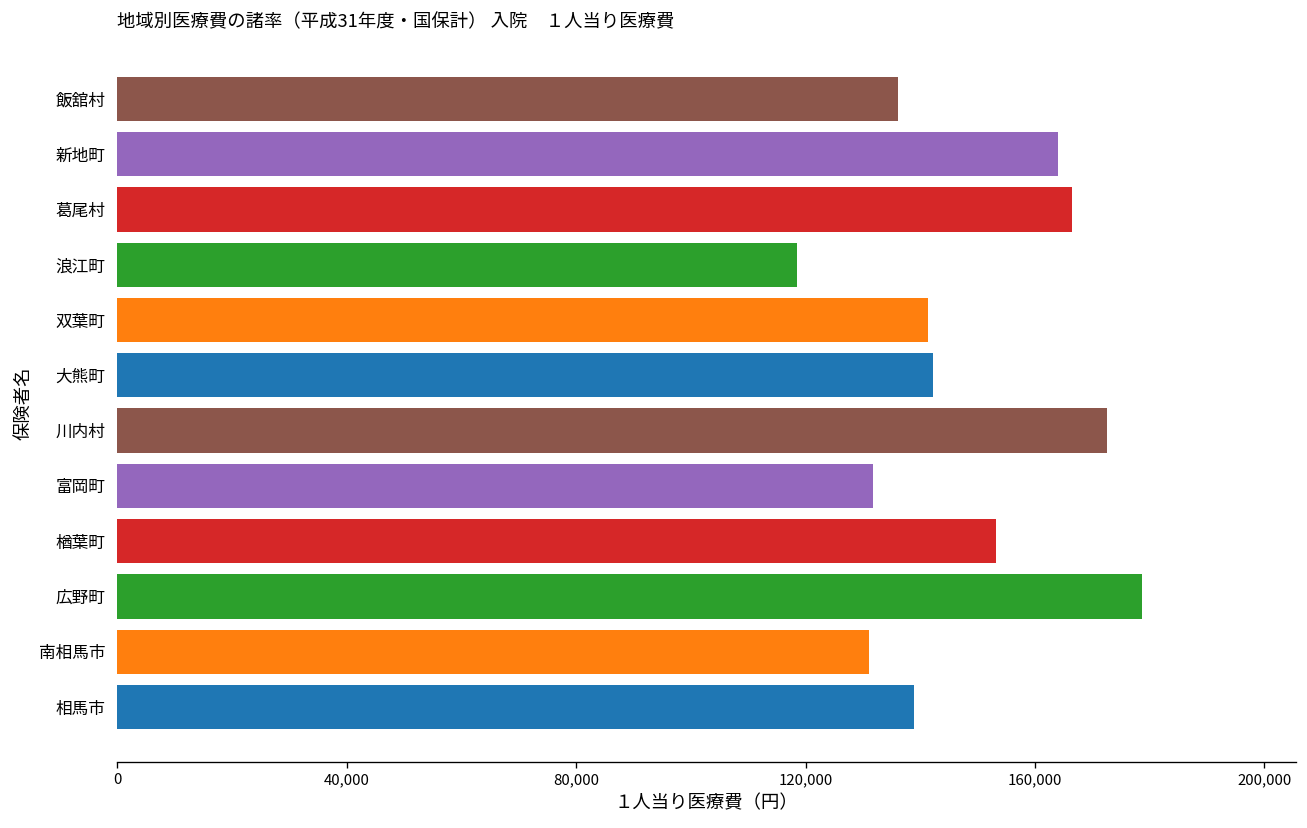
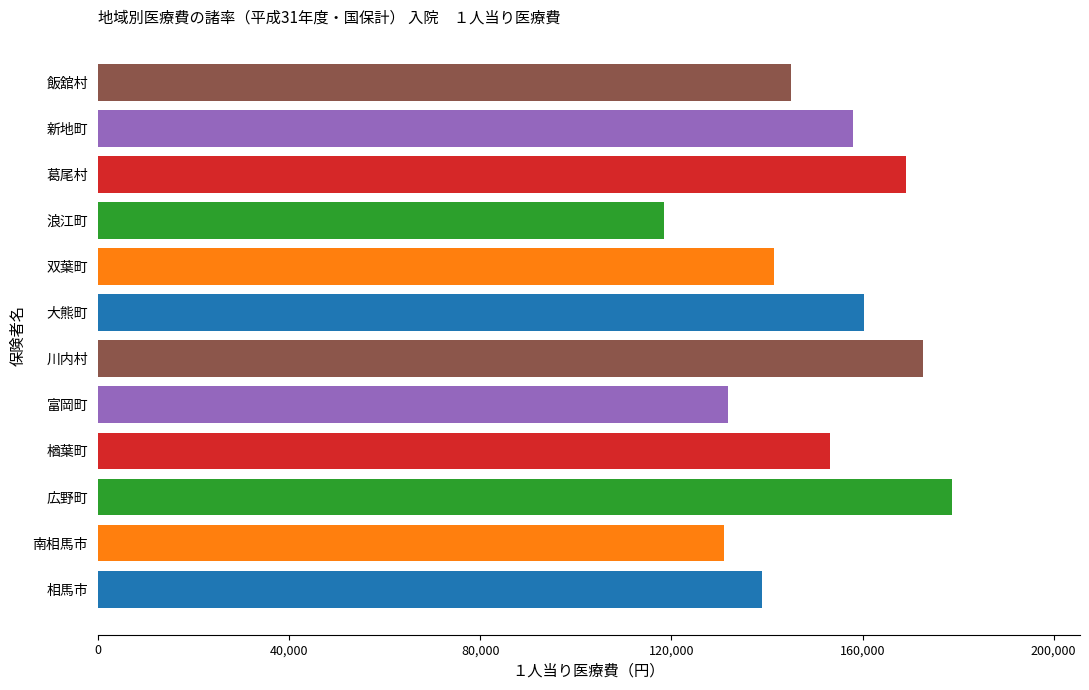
飯舘村: 136,000 -> 145,000
新地町: 164,000 -> 158,000
葛尾村: 167,000 -> 169,000
大熊町: 142,000 -> 160,000
